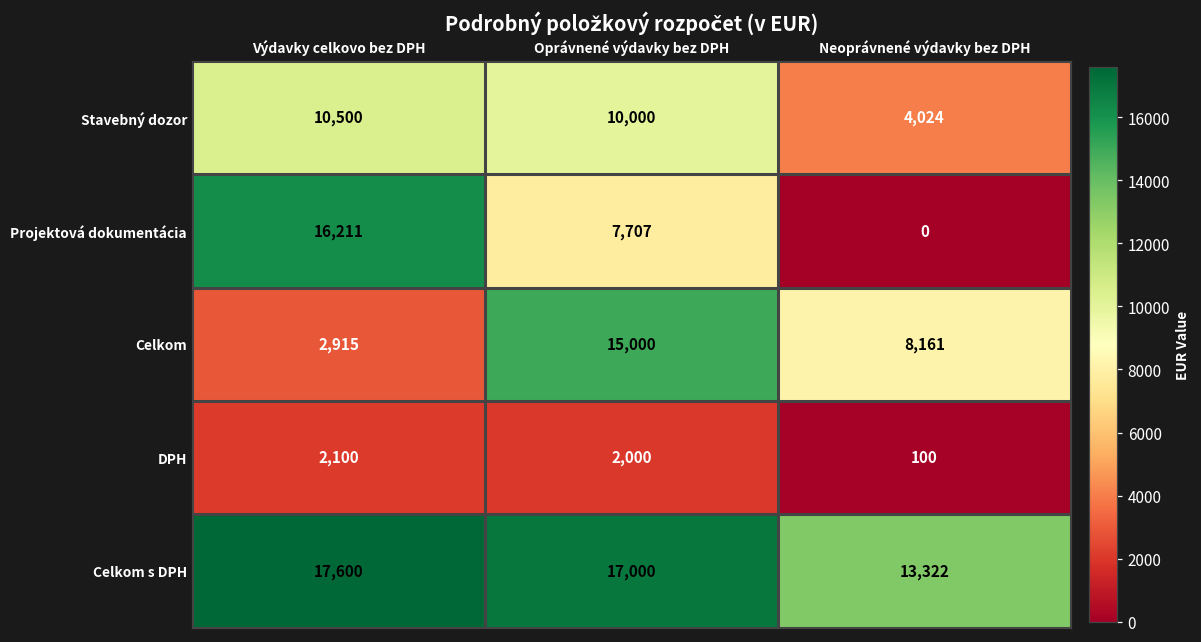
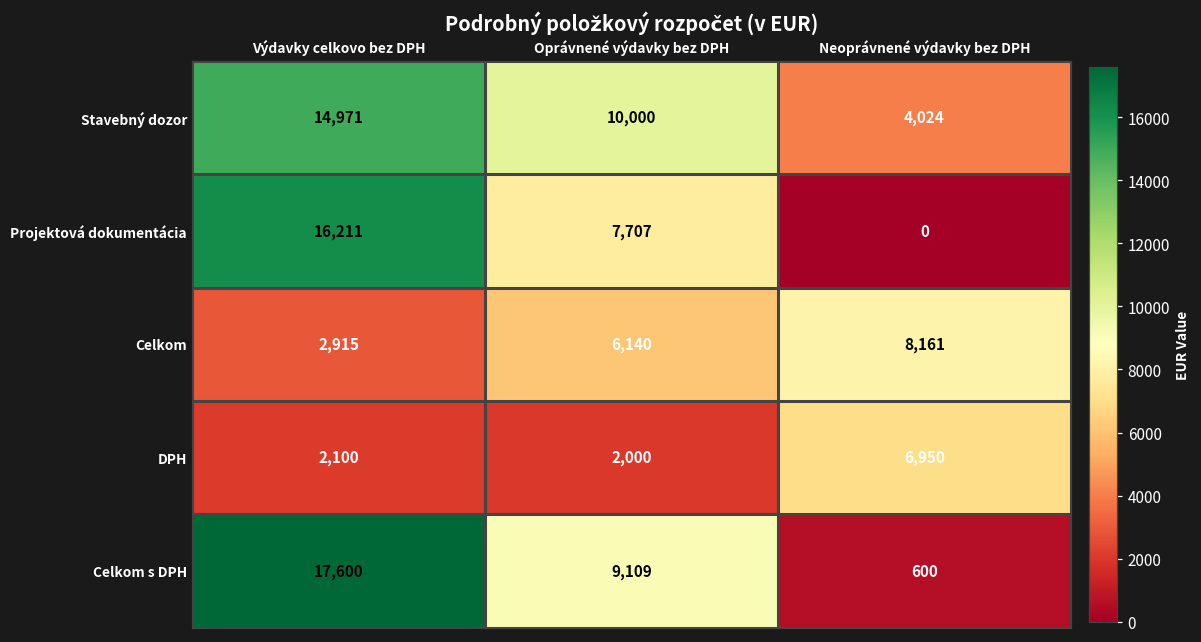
Stavebný dozor, Výdavky celkovo bez DPH: 10,500 -> 14,971
Celkom, Oprávnené výdavky bez DPH: 15,000 -> 6,140
DPH, Neoprávnené výdavky bez DPH: 100 -> 6,950
Celkom s DPH, Oprávnené výdavky bez DPH: 17,000 -> 9,109
Celkom s DPH, Neoprávnené výdavky bez DPH: 13,322 -> 600
